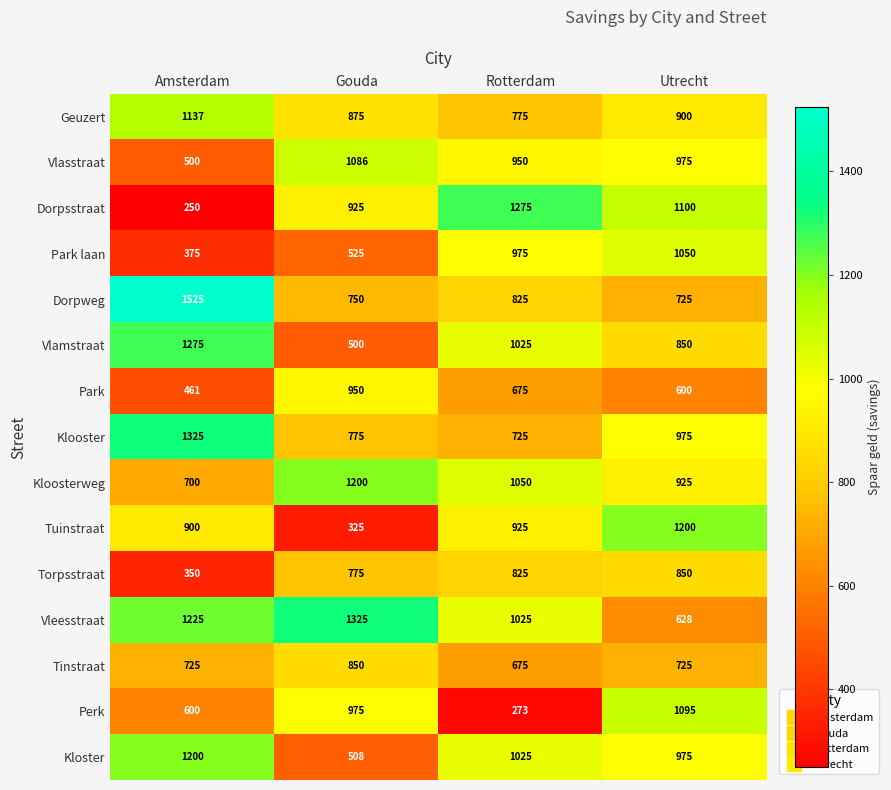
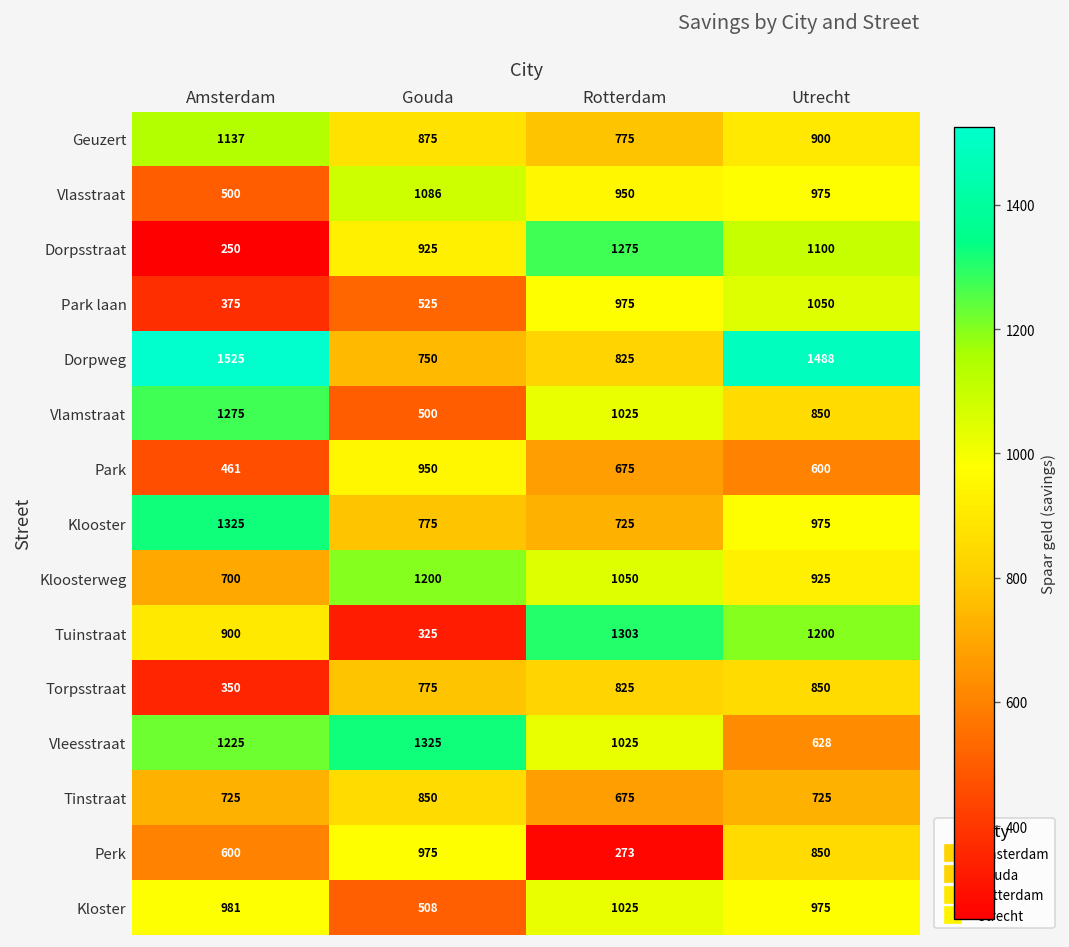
Dorpweg, Utrecht: 725 -> 1488
Tuinstraat, Rotterdam: 925 -> 1303
Perk, Utrecht: 1095 -> 850
Kloster, Amsterdam: 1200 -> 981
